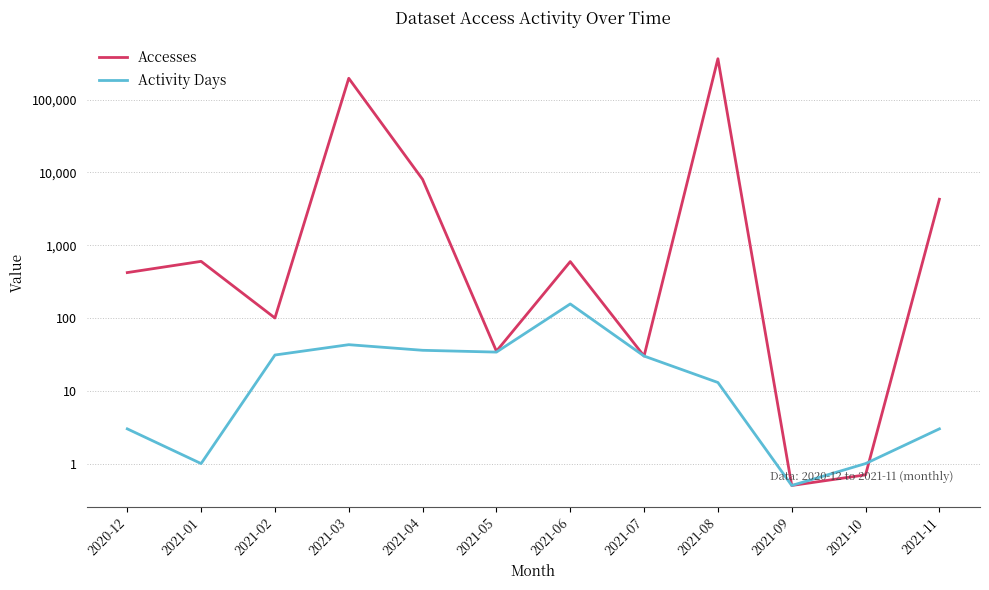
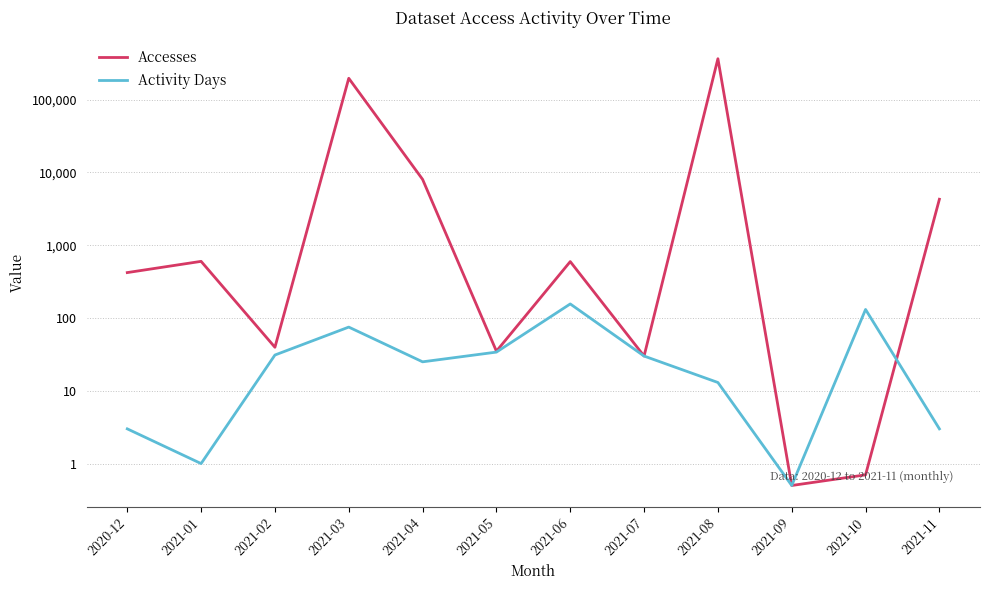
Accesses, 2021-02: 100 -> 40
Activity Days, 2021-03: 40 -> 80
Activity Days, 2021-04: 40 -> 25
Activity Days, 2021-10: 1 -> 130
